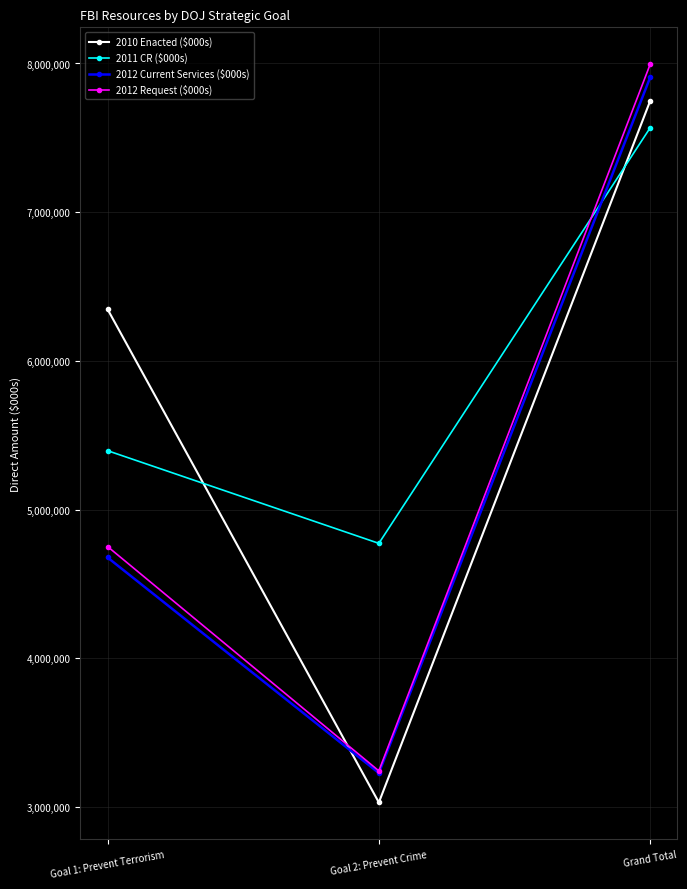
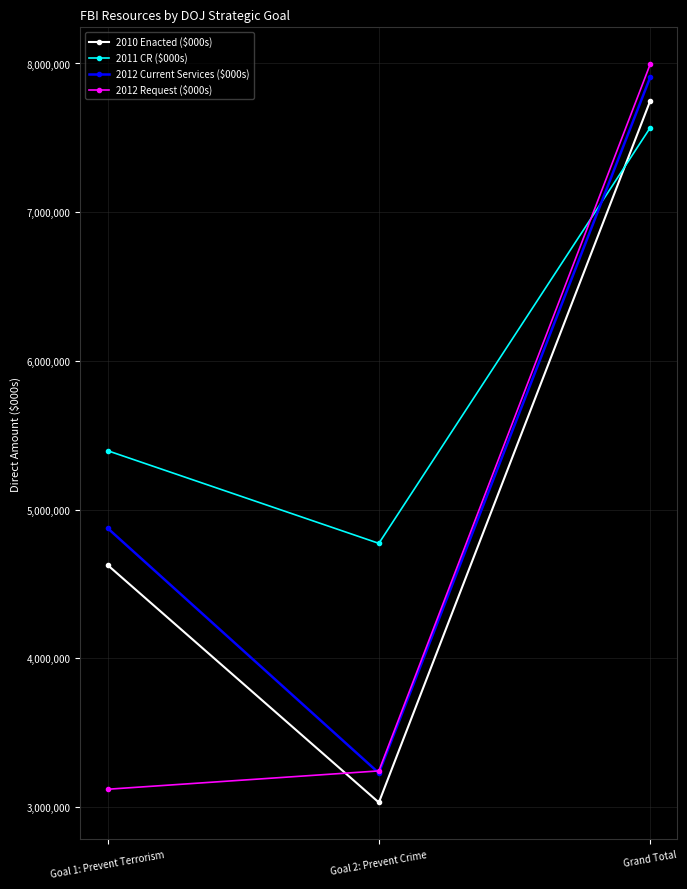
2010 Enacted ($000s), Goal 1: Prevent Terrorism: 6,350,000 -> 4,630,000
2012 Current Services ($000s), Goal 1: Prevent Terrorism: 4,680,000 -> 4,880,000
2012 Request ($000s), Goal 1: Prevent Terrorism: 4,750,000 -> 3,120,000
